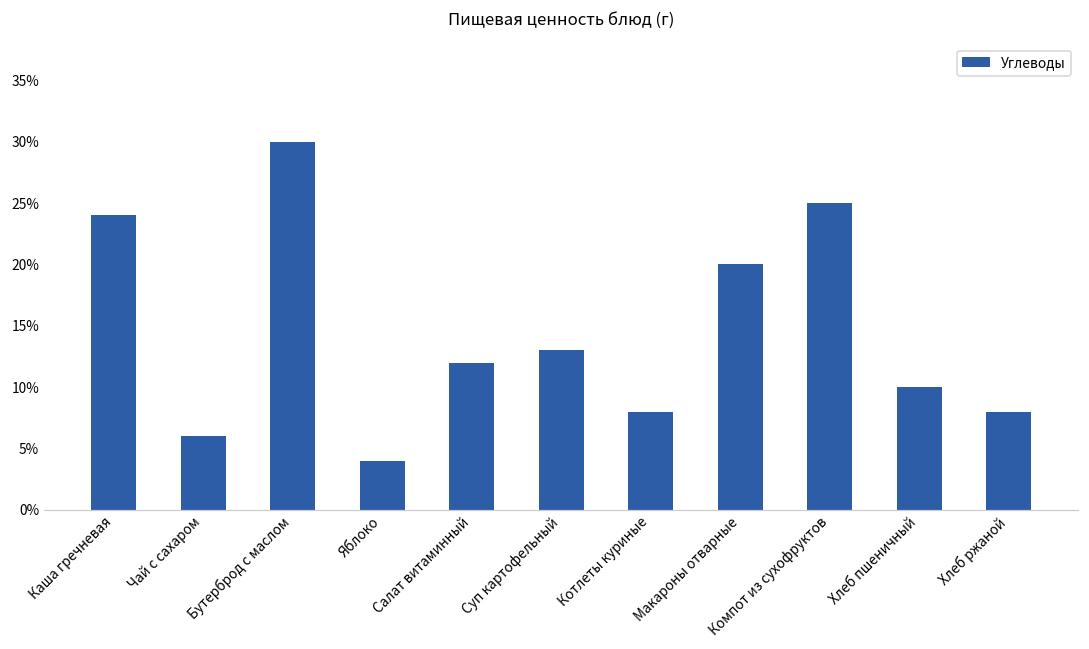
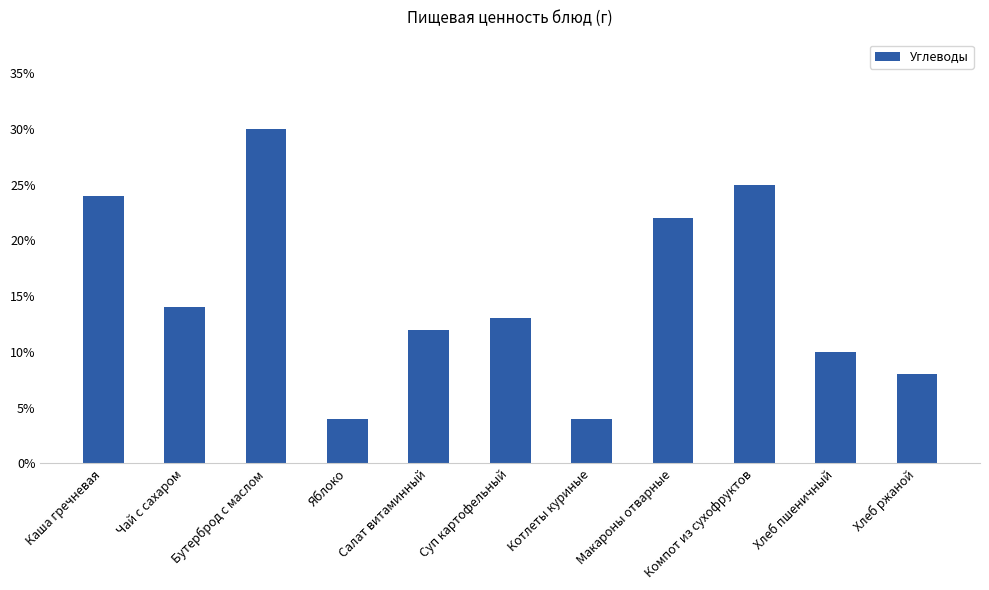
Чай с сахаром: 6% -> 14%
Котлеты куриные: 8% -> 4%
Макароны отварные: 20% -> 22%
